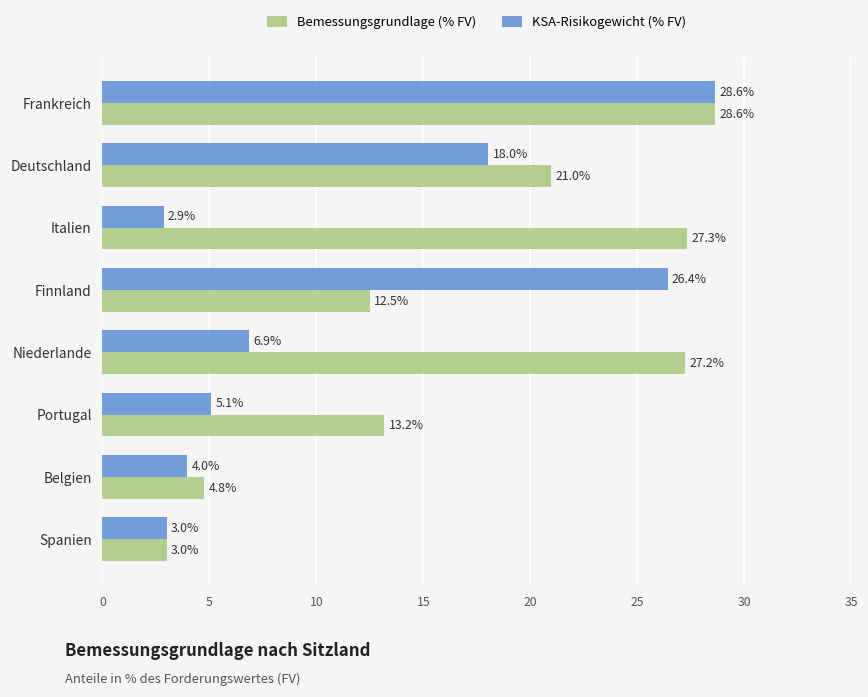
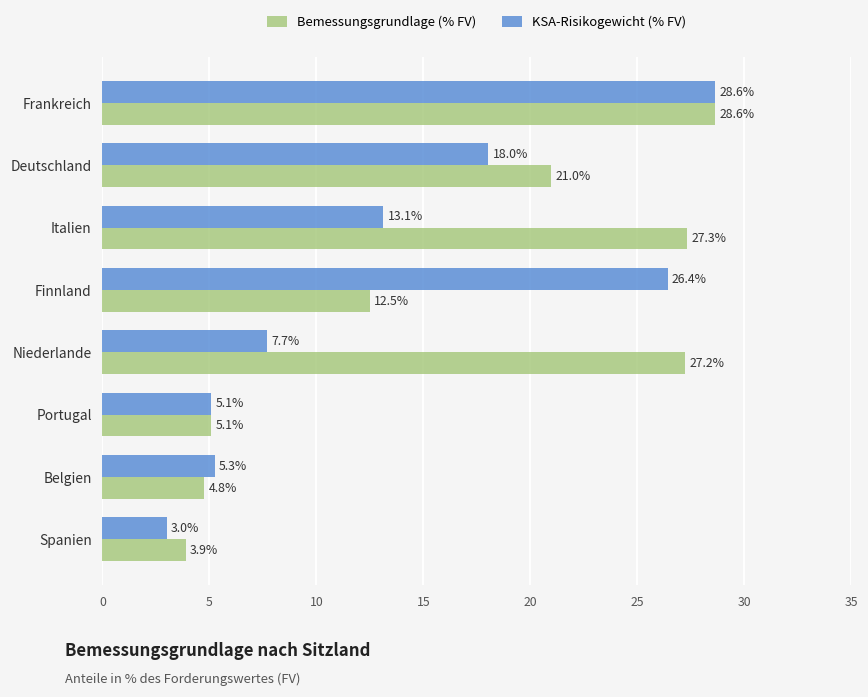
KSA-Risikogewicht (% FV), Italien: 2.9% -> 13.1%
KSA-Risikogewicht (% FV), Niederlande: 6.9% -> 7.7%
Bemessungsgrundlage (% FV), Portugal: 13.2% -> 5.1%
KSA-Risikogewicht (% FV), Belgien: 4.0% -> 5.3%
Bemessungsgrundlage (% FV), Spanien: 3.0% -> 3.9%
